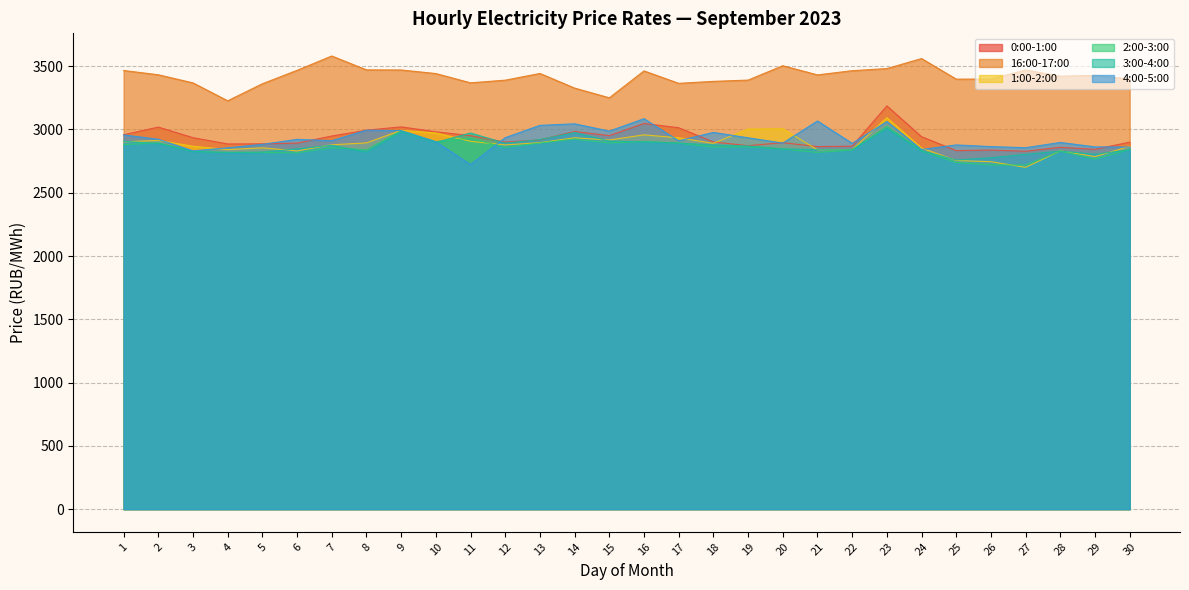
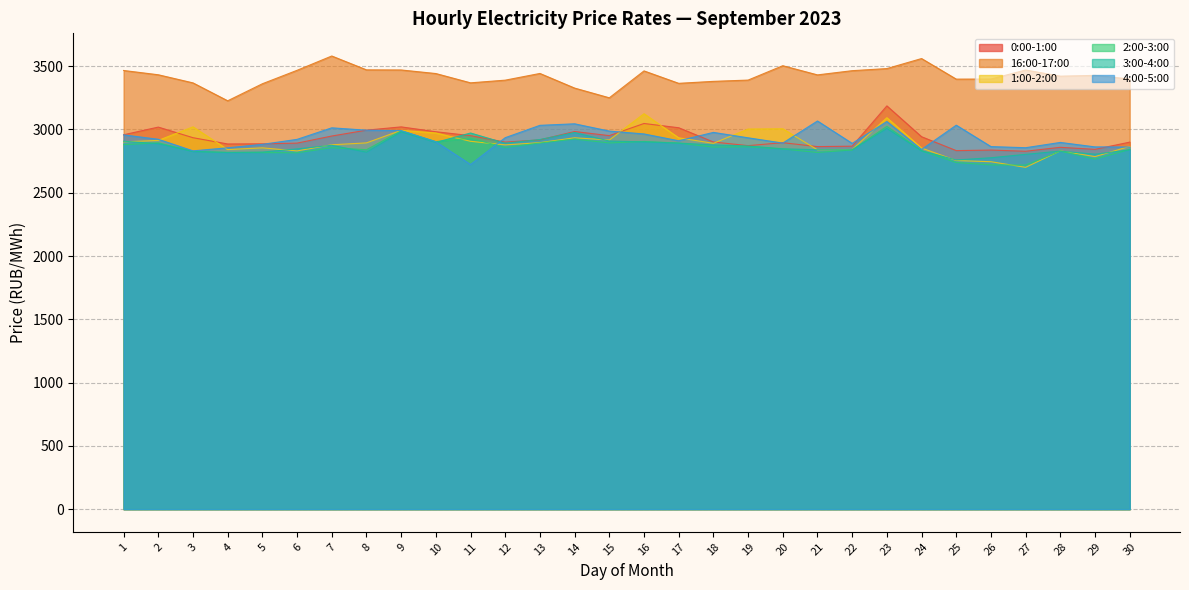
1:00-2:00, 3: 2870 -> 3020
4:00-5:00, 7: 2910 -> 3010
1:00-2:00, 16: 2960 -> 3120
4:00-5:00, 16: 3080 -> 2960
4:00-5:00, 25: 2880 -> 3030
